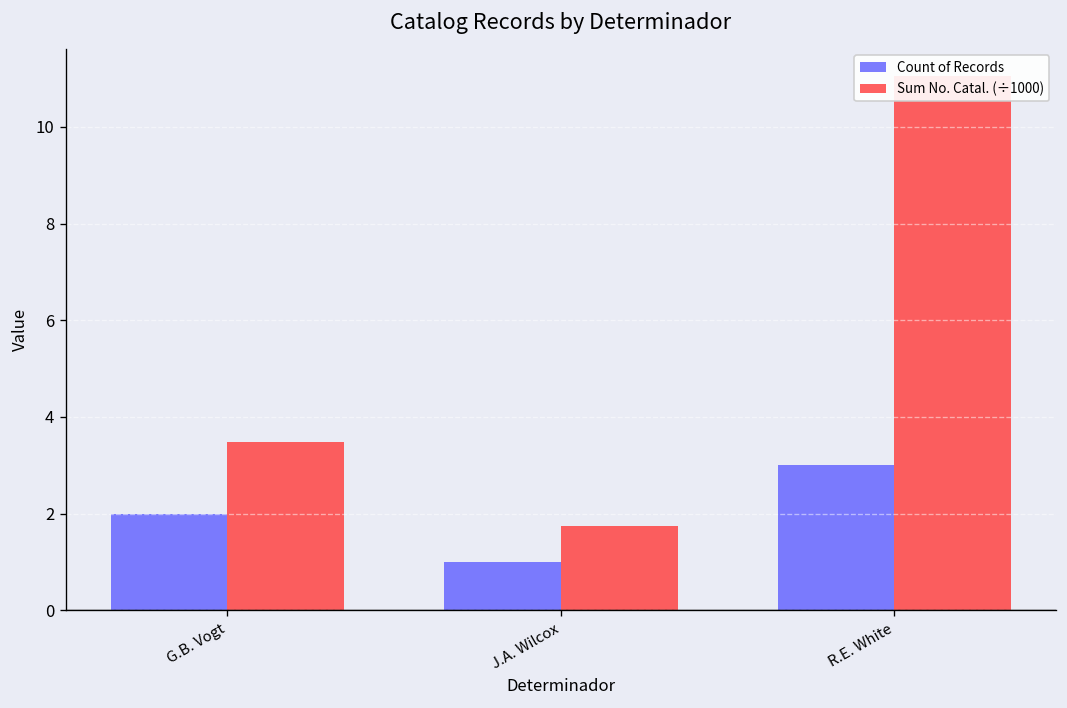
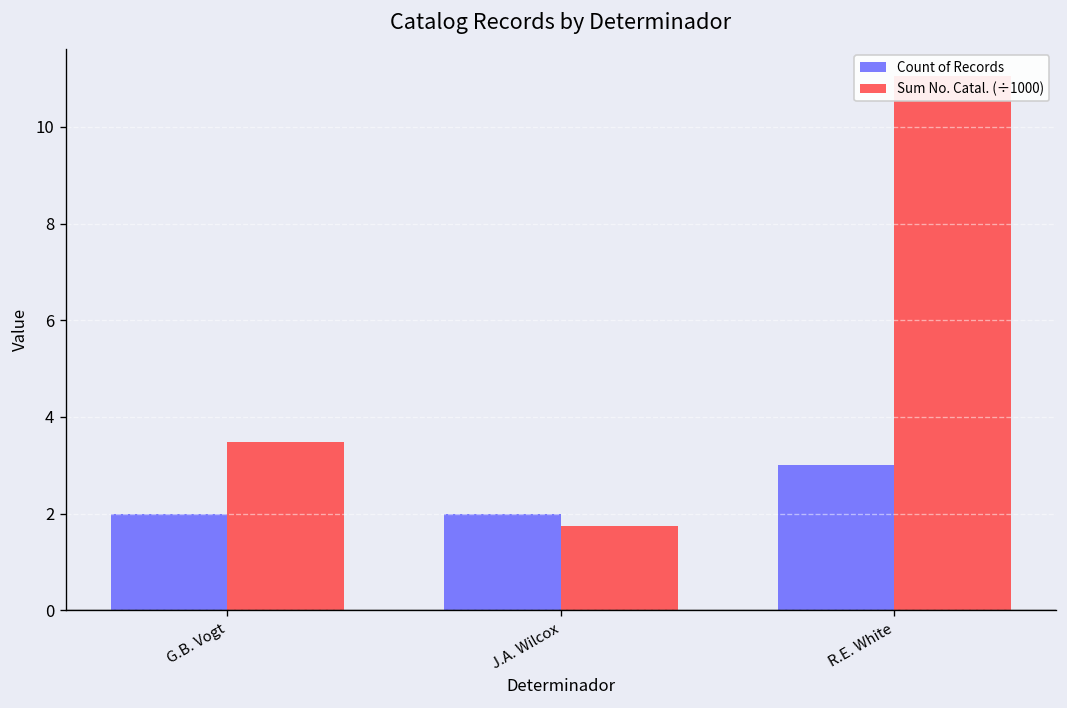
Count of Records, J.A. Wilcox: 1 -> 2
